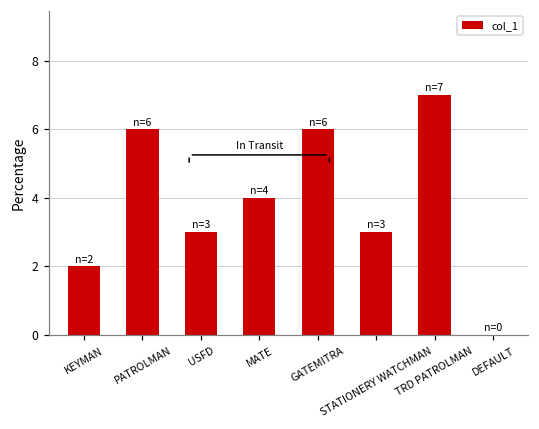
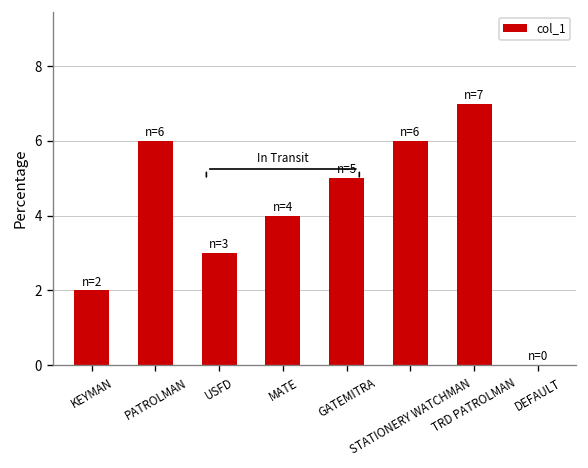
GATEMITRA: 6 -> 5
STATIONERY WATCHMAN: 3 -> 6
